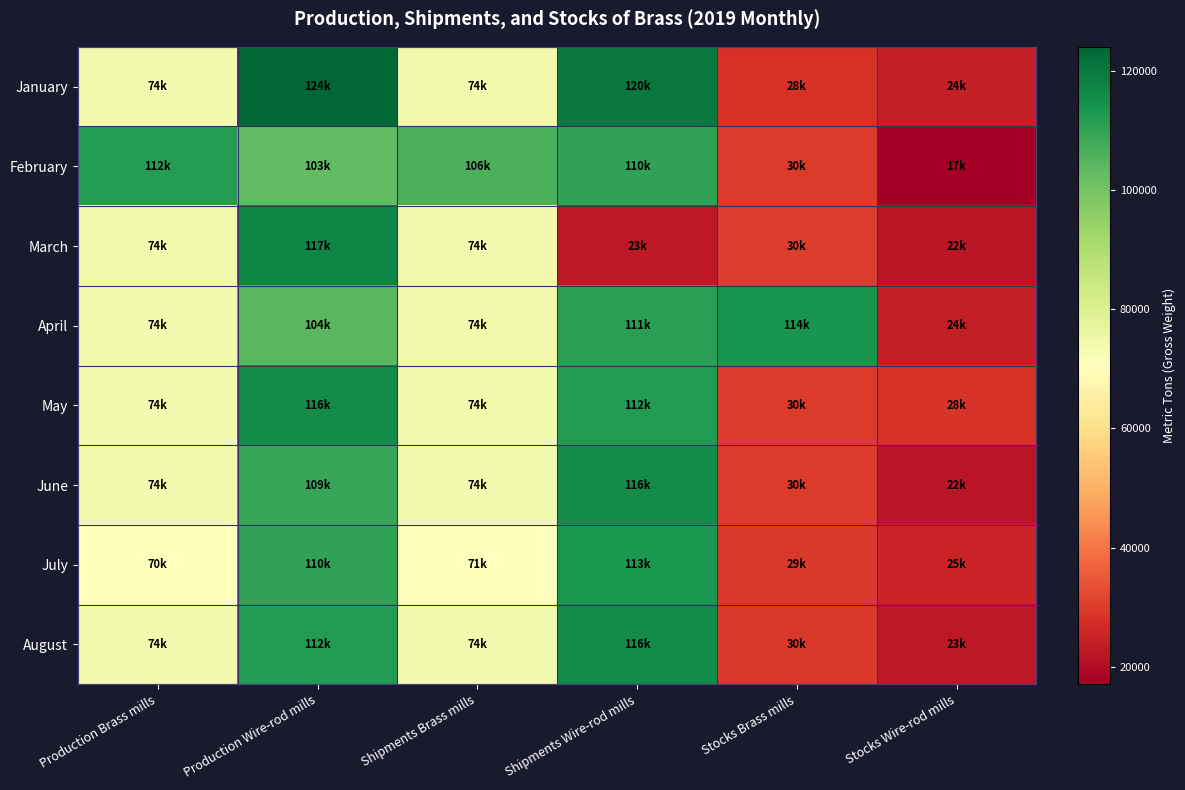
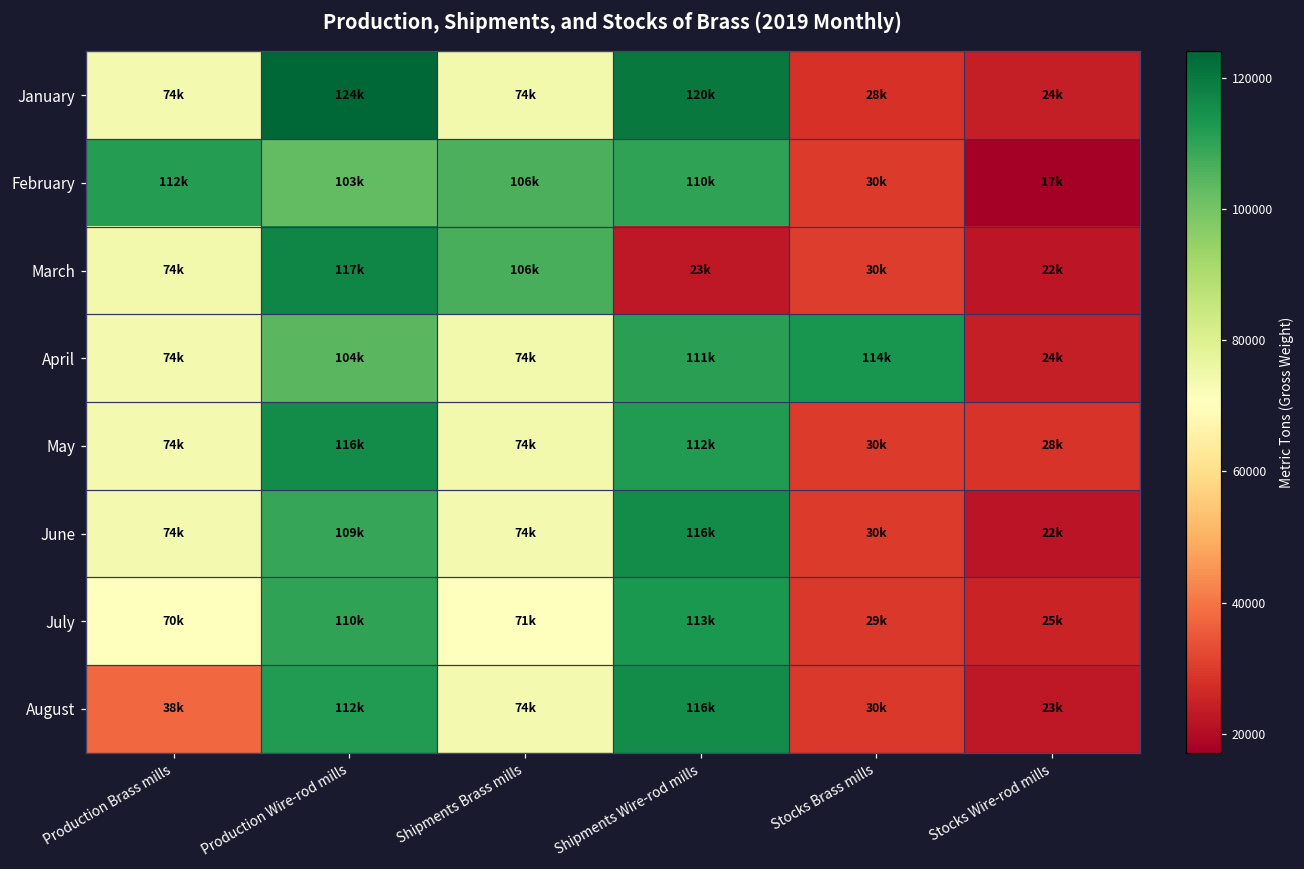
March, Shipments Brass mills: 74k -> 106k
August, Production Brass mills: 74k -> 38k
